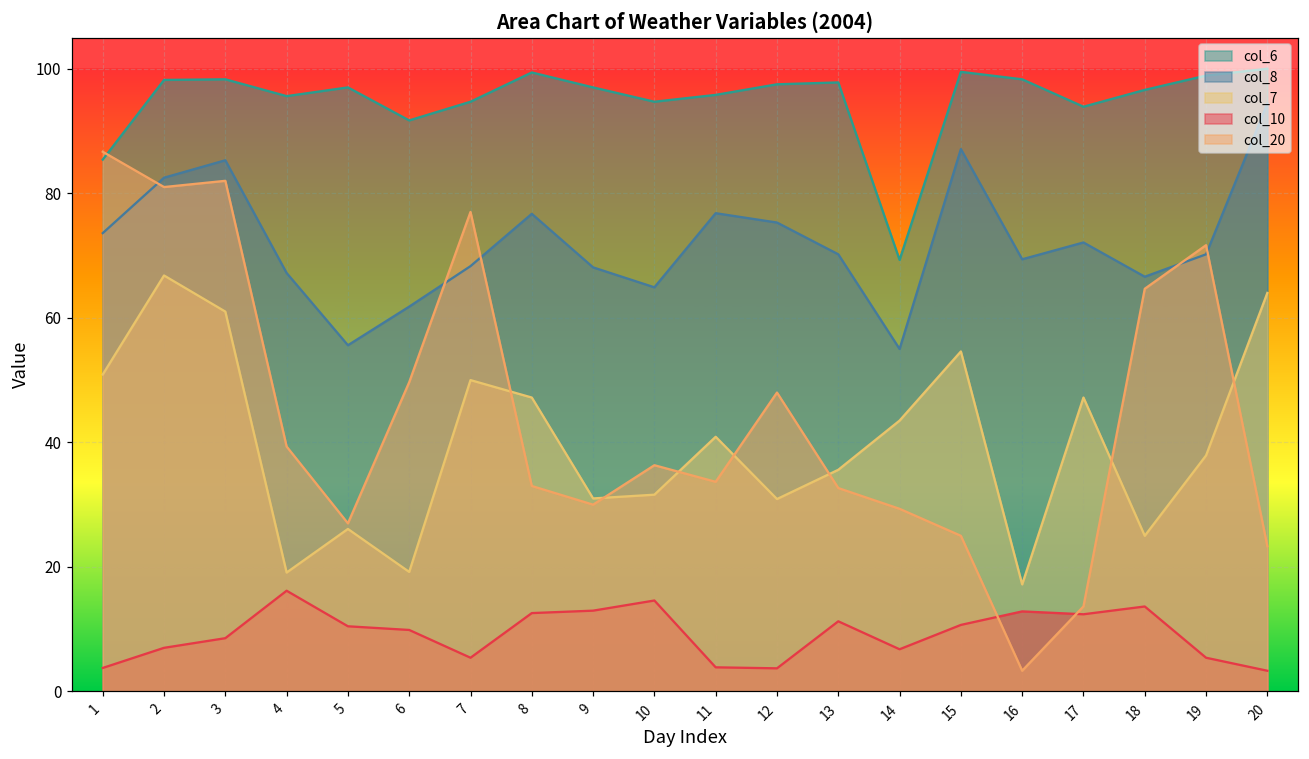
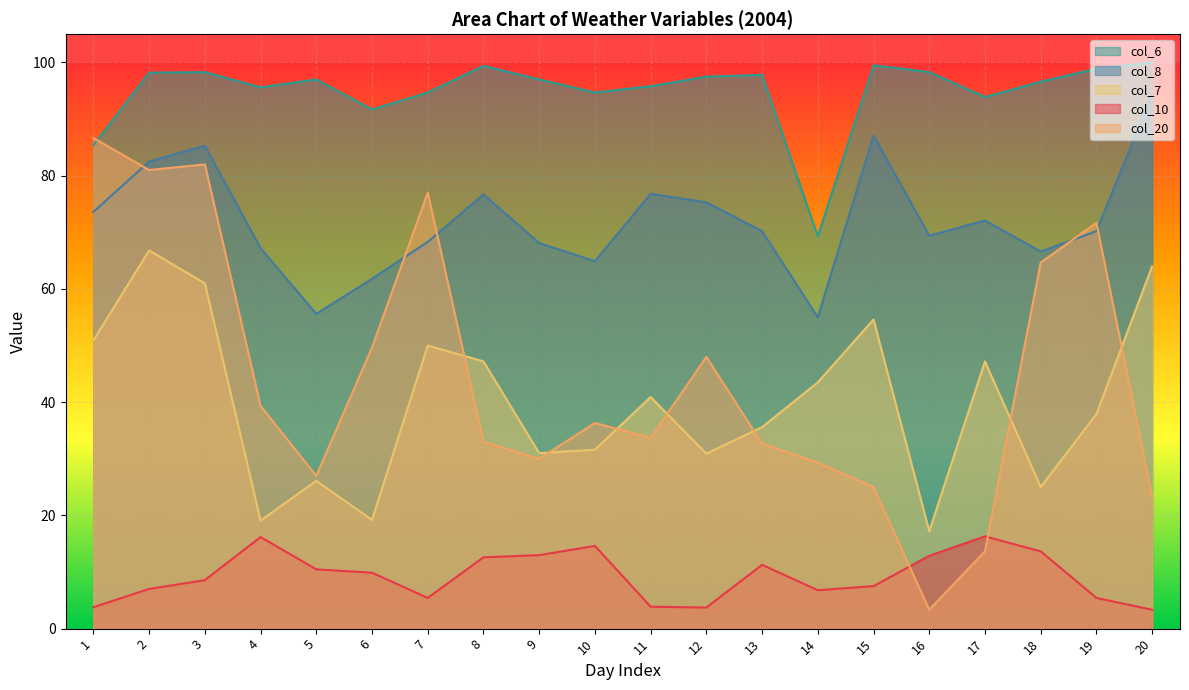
col_10, 15: 11 -> 8
col_10, 17: 12 -> 16
